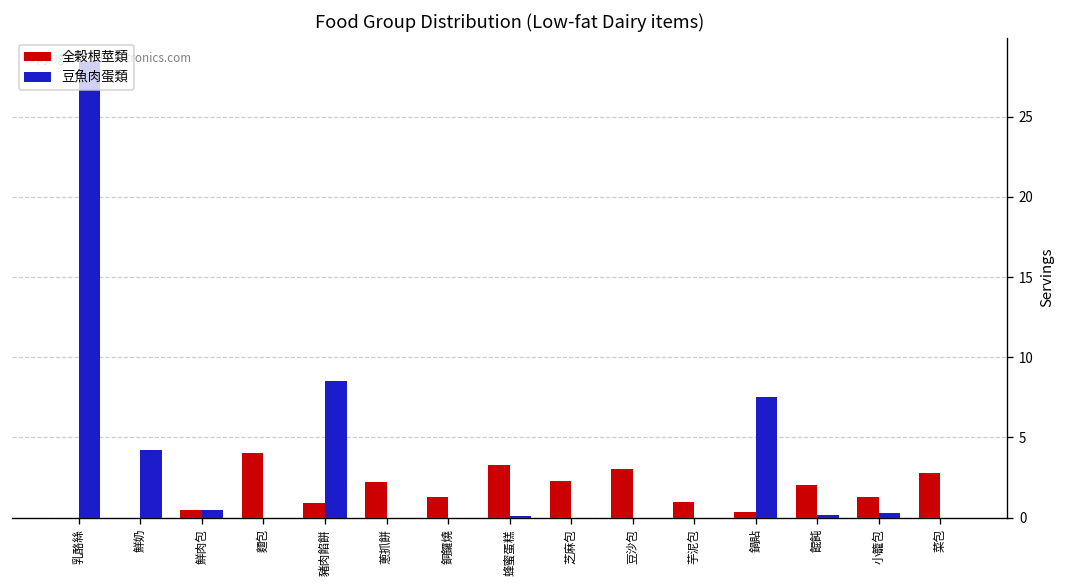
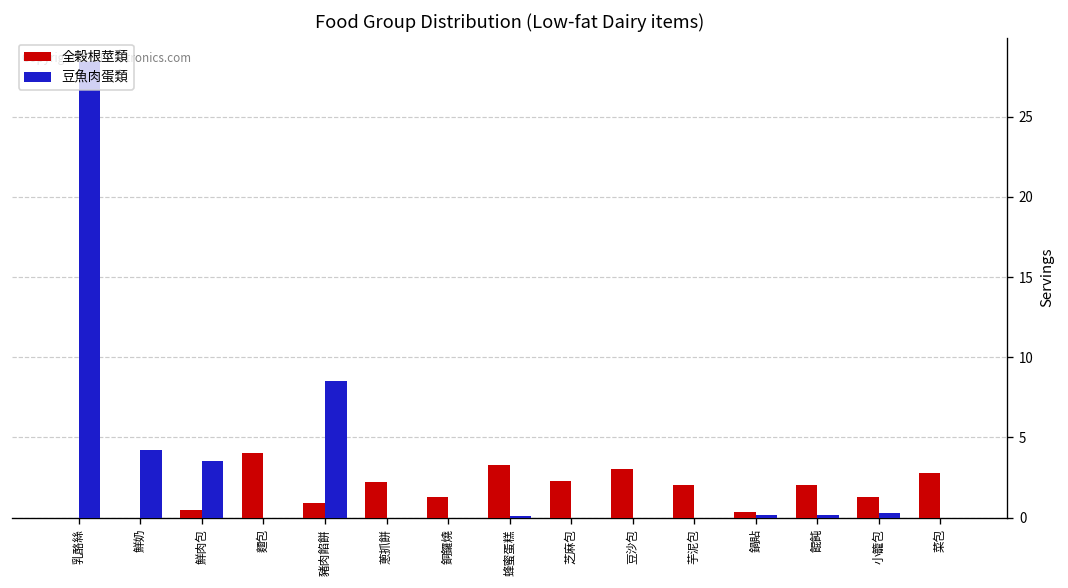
豆魚肉蛋類, 鮮肉包: 0.5 -> 3.5
全榖根莖類, 芋泥包: 1 -> 2
豆魚肉蛋類, 鍋貼: 7.5 -> 0.2
